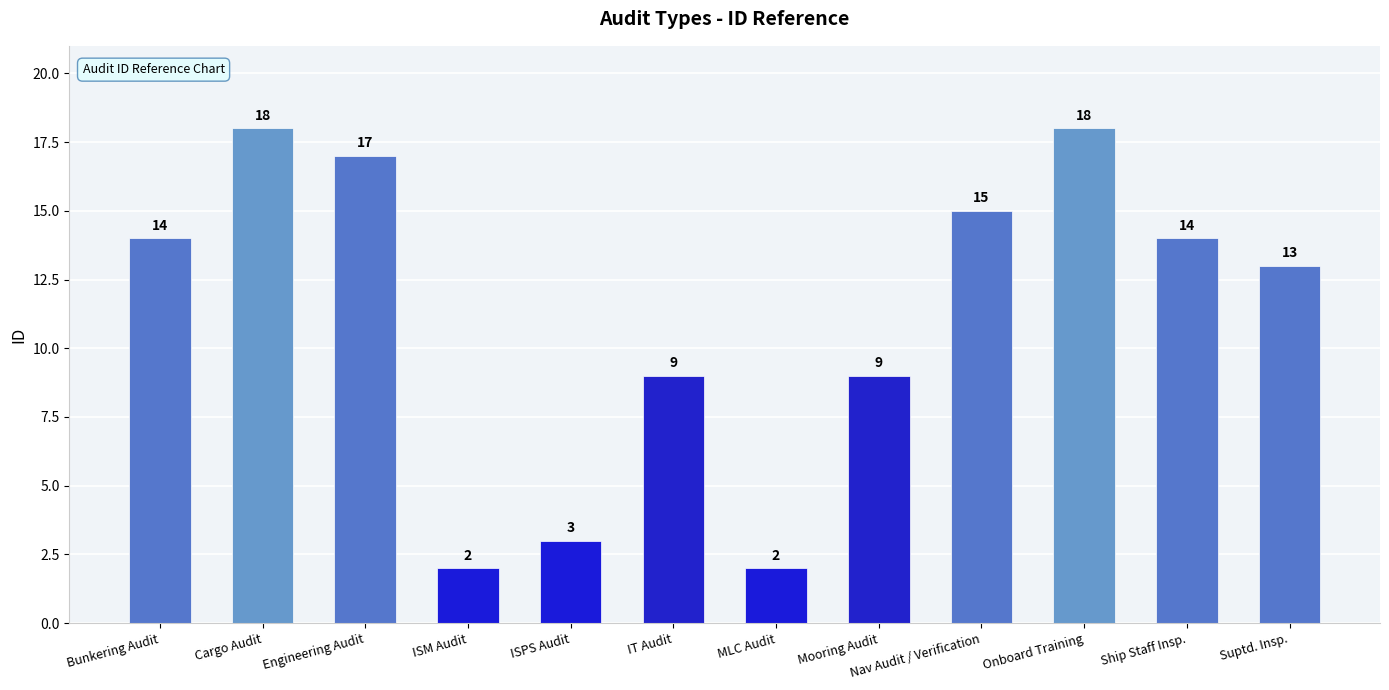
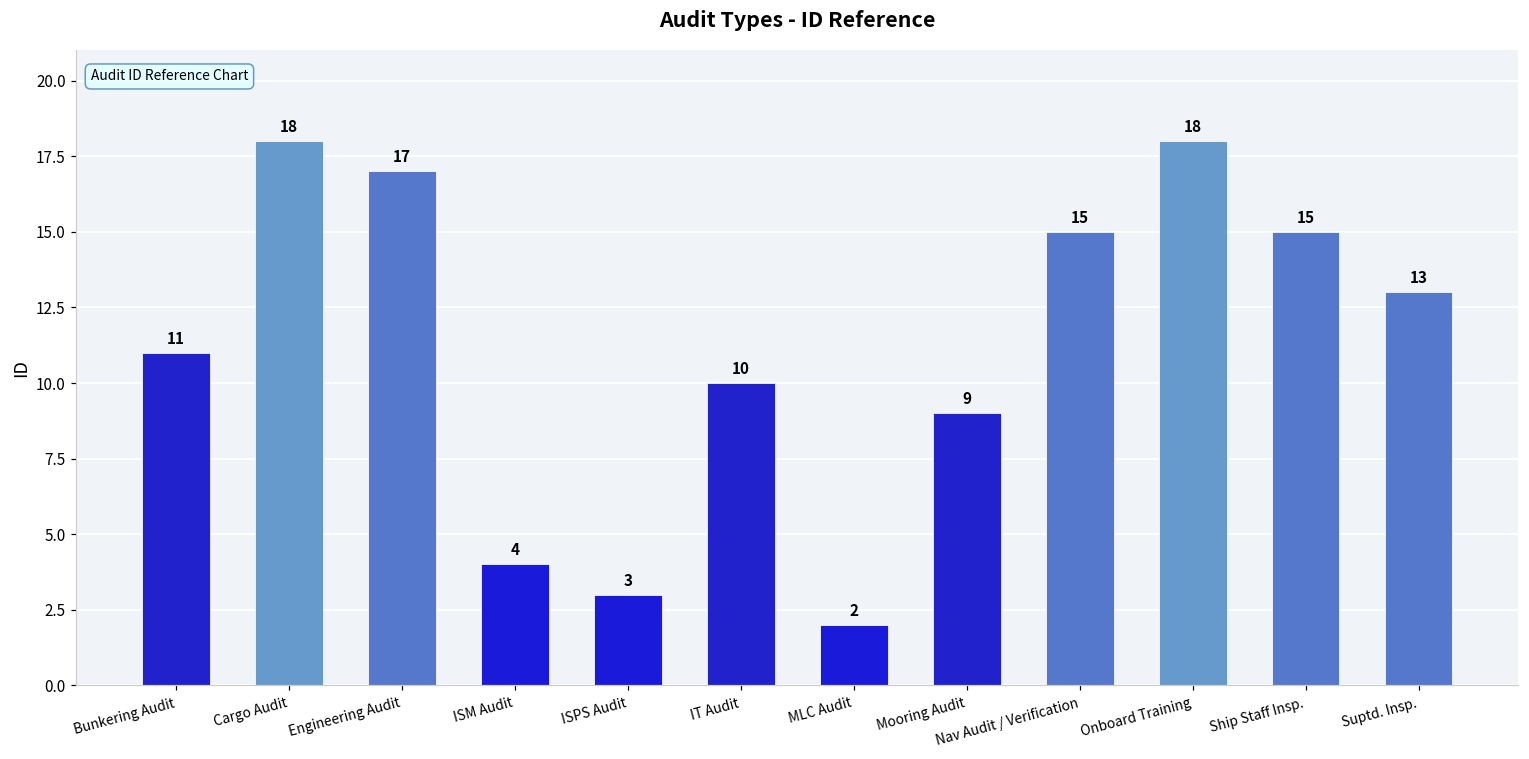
Bunkering Audit: 14 -> 11
ISM Audit: 2 -> 4
IT Audit: 9 -> 10
Ship Staff Insp.: 14 -> 15
